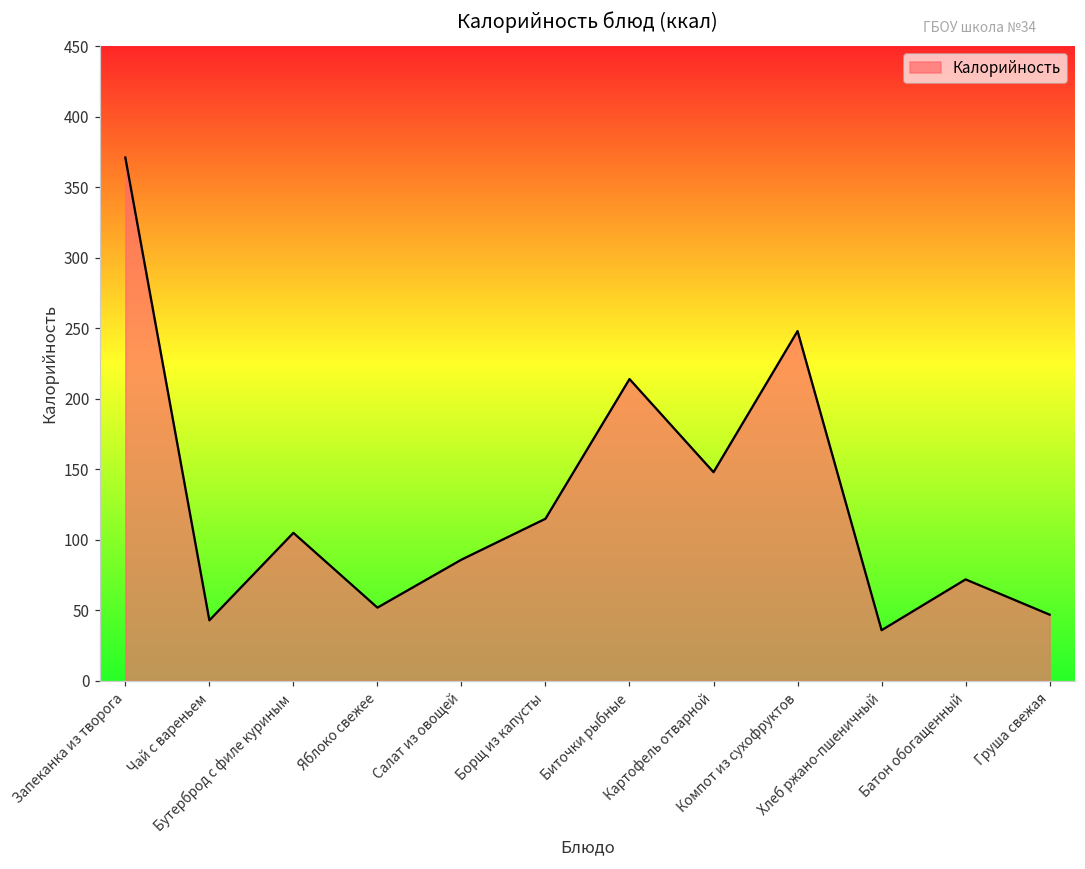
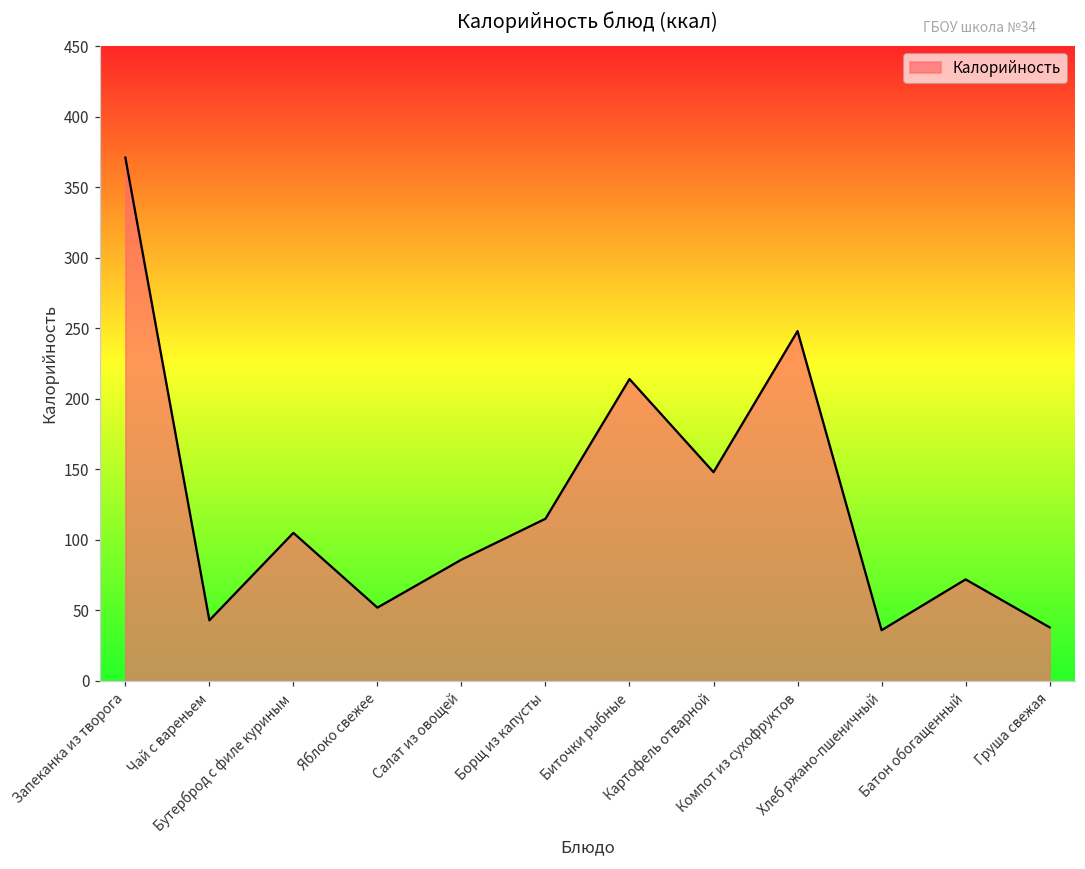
Груша свежая: 47 -> 38
